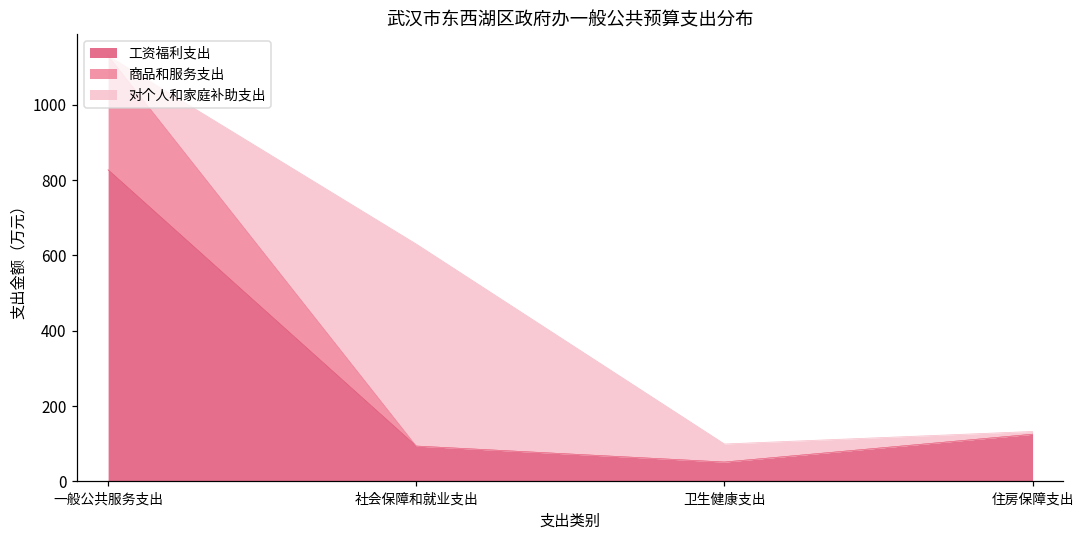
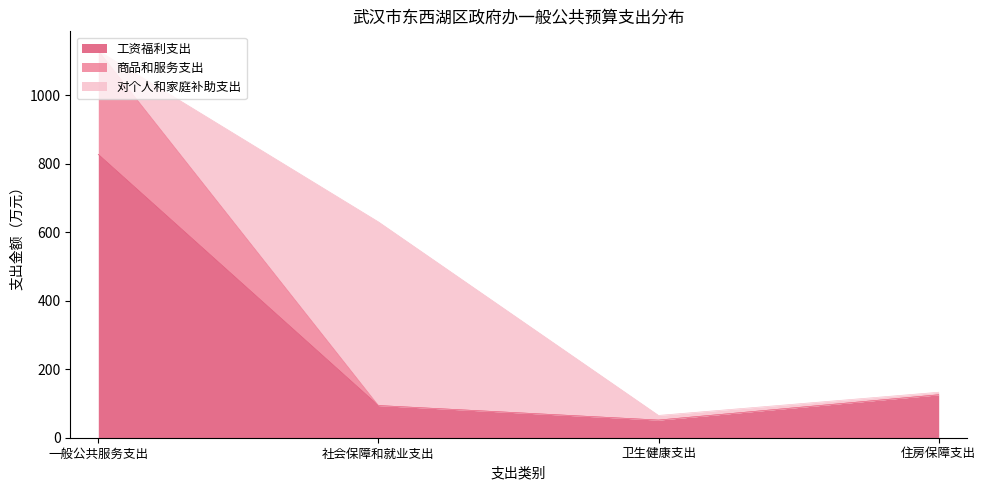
对个人和家庭补助支出, 卫生健康支出: 50 -> 10
